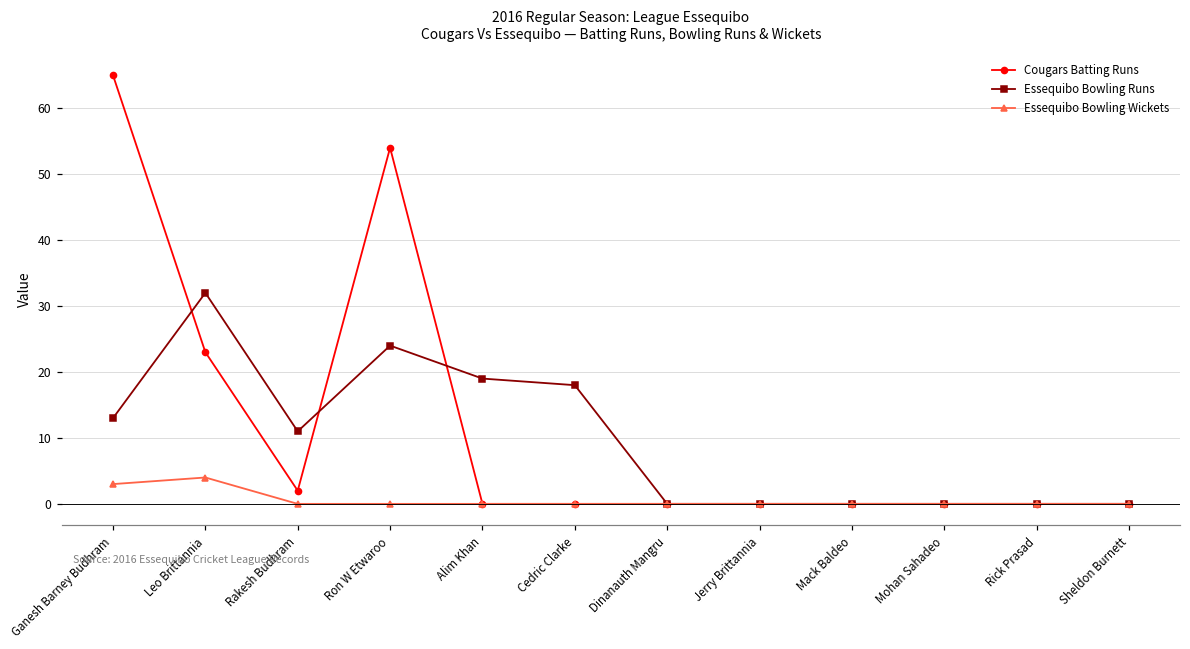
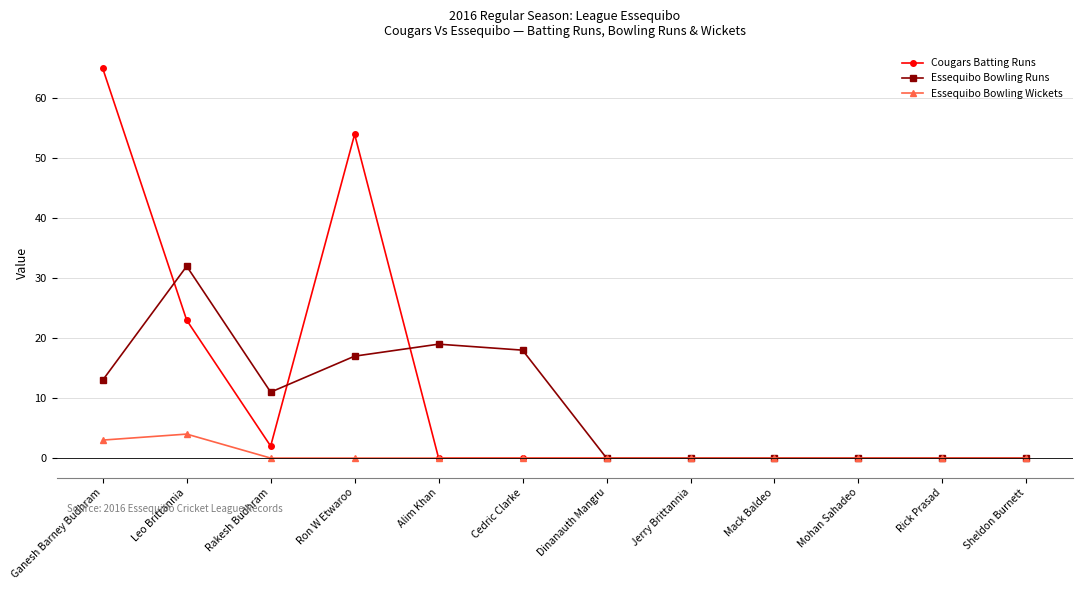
Essequibo Bowling Runs, Ron W Etwaroo: 24 -> 17
